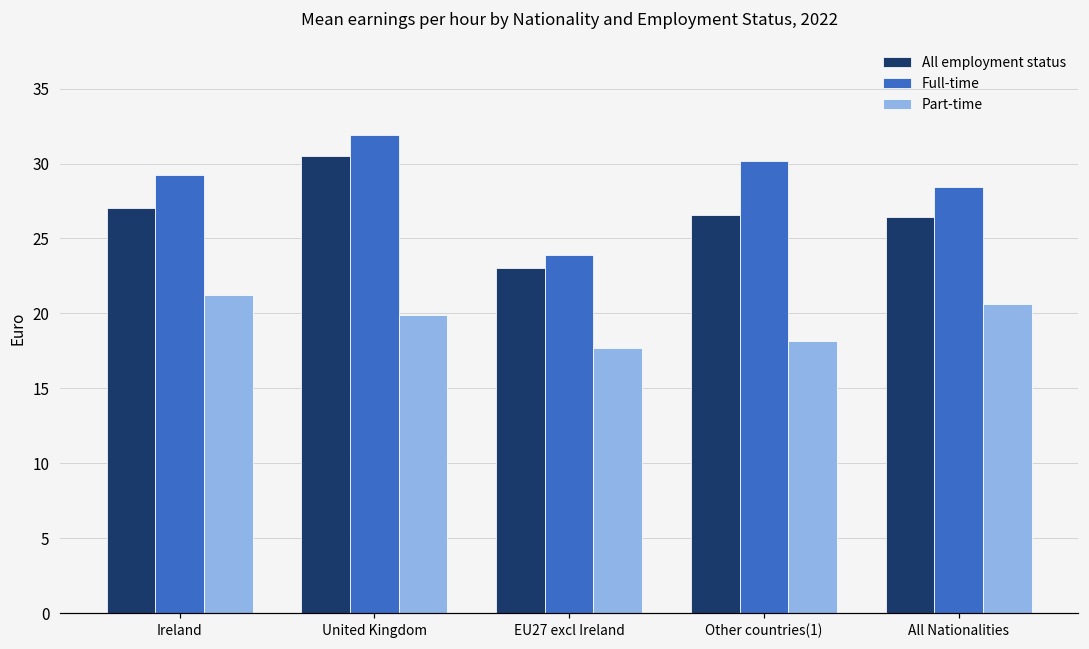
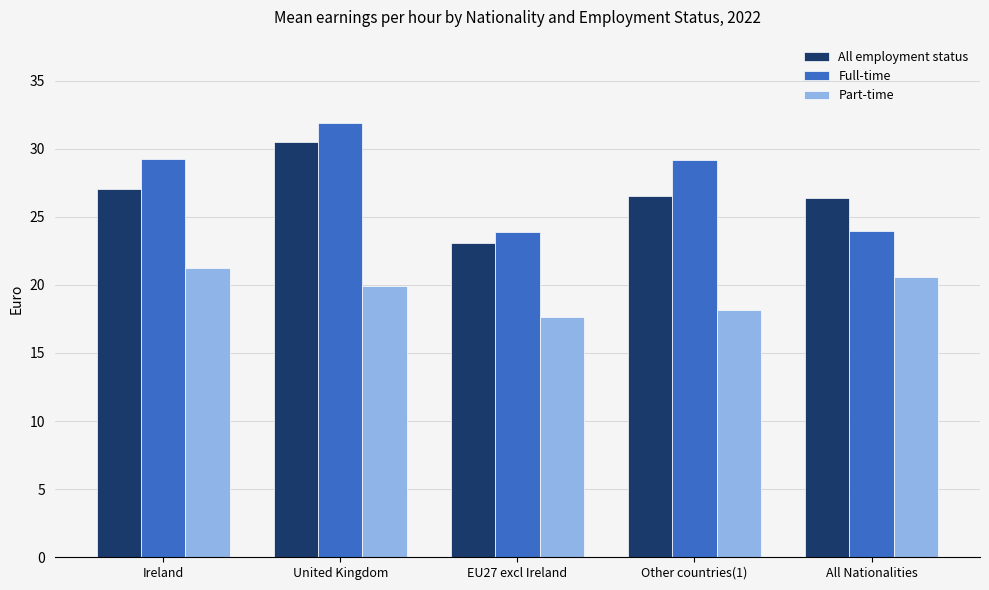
Full-time, Other countries(1): 30.2 -> 29.1
Full-time, All Nationalities: 28.5 -> 23.9
